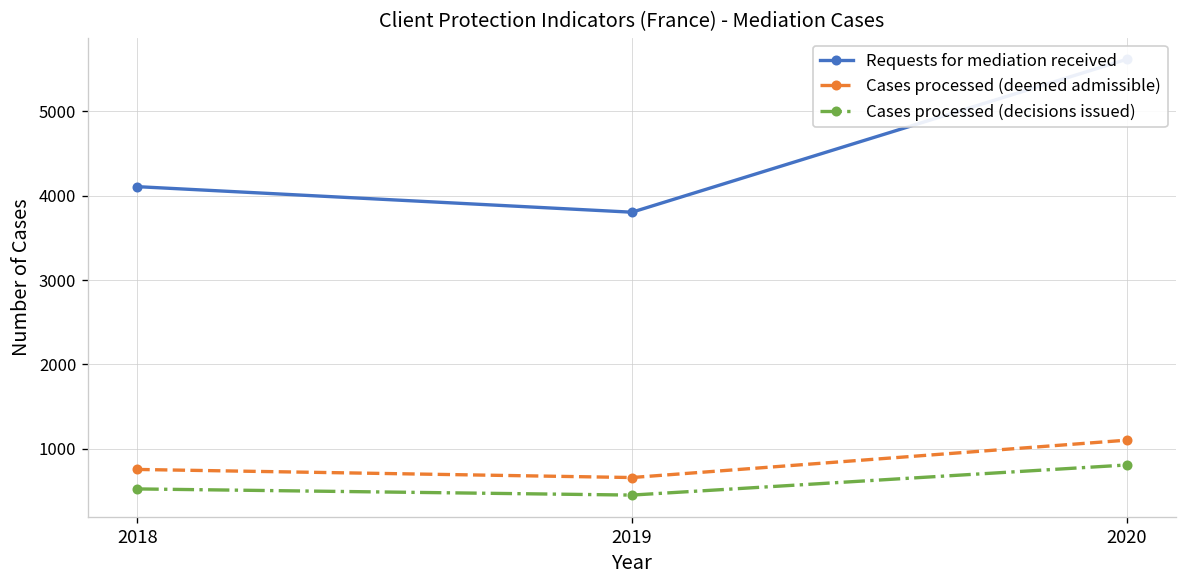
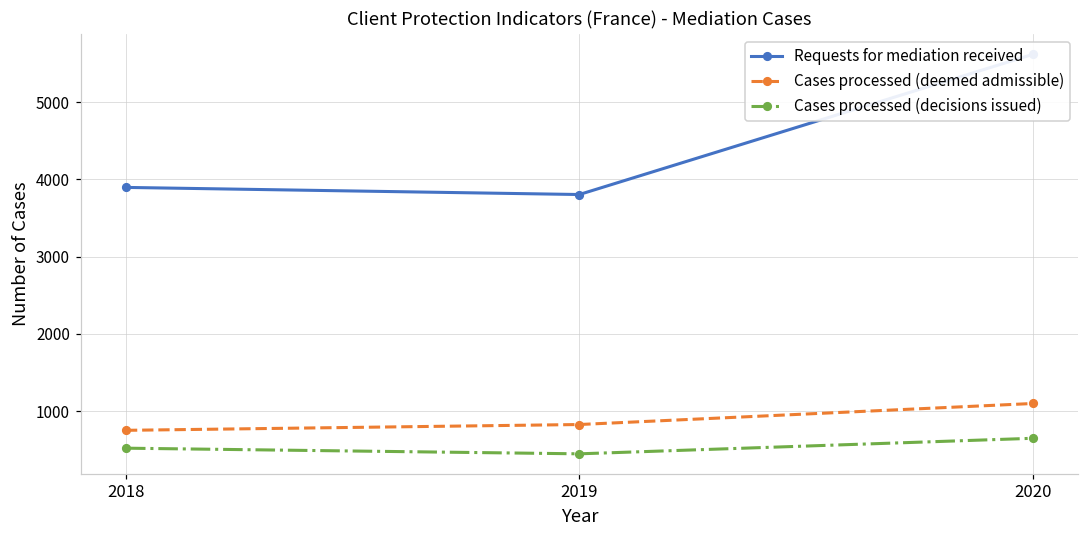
Requests for mediation received, 2018: 4100 -> 3900
Cases processed (deemed admissible), 2019: 700 -> 800
Cases processed (decisions issued), 2020: 800 -> 700
